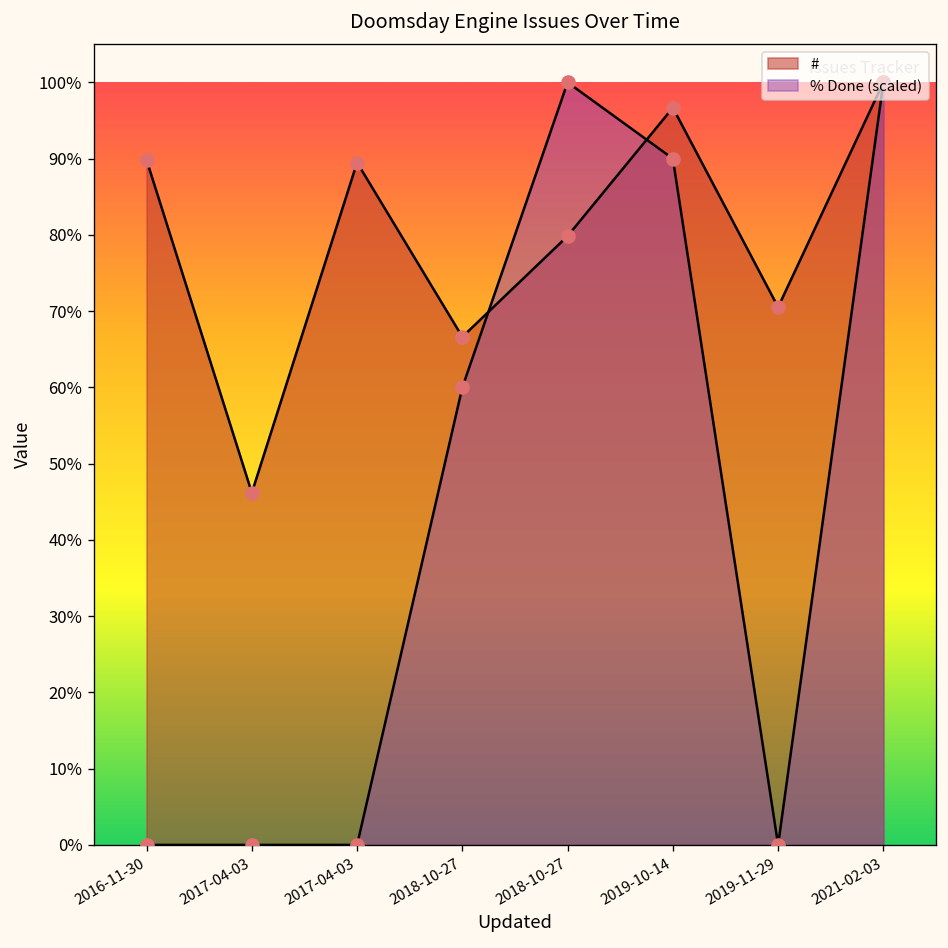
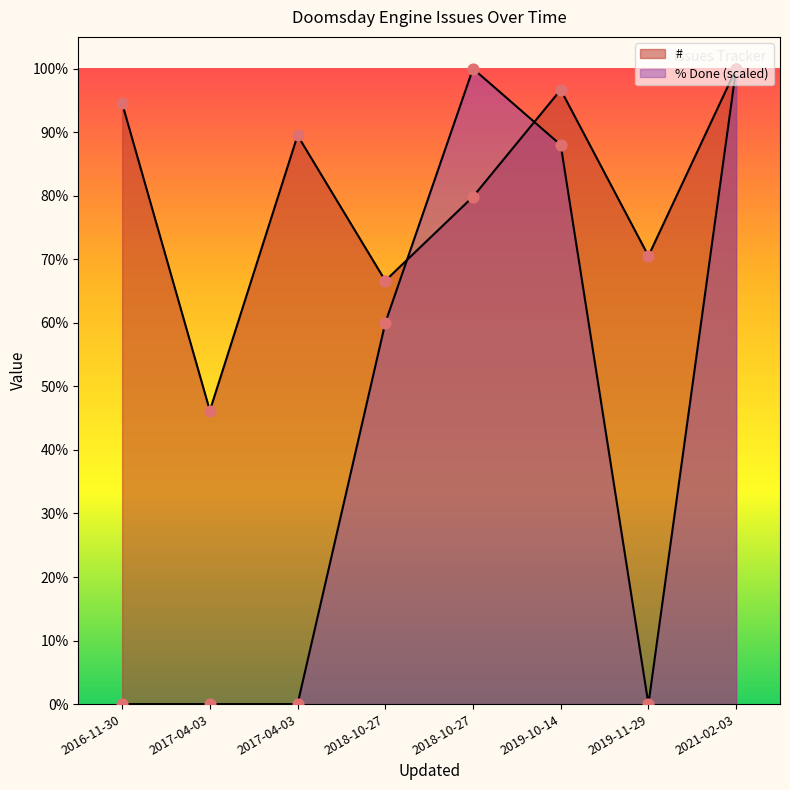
#, 2016-11-30: 90% -> 95%
% Done (scaled), 2019-10-14: 90% -> 88%
